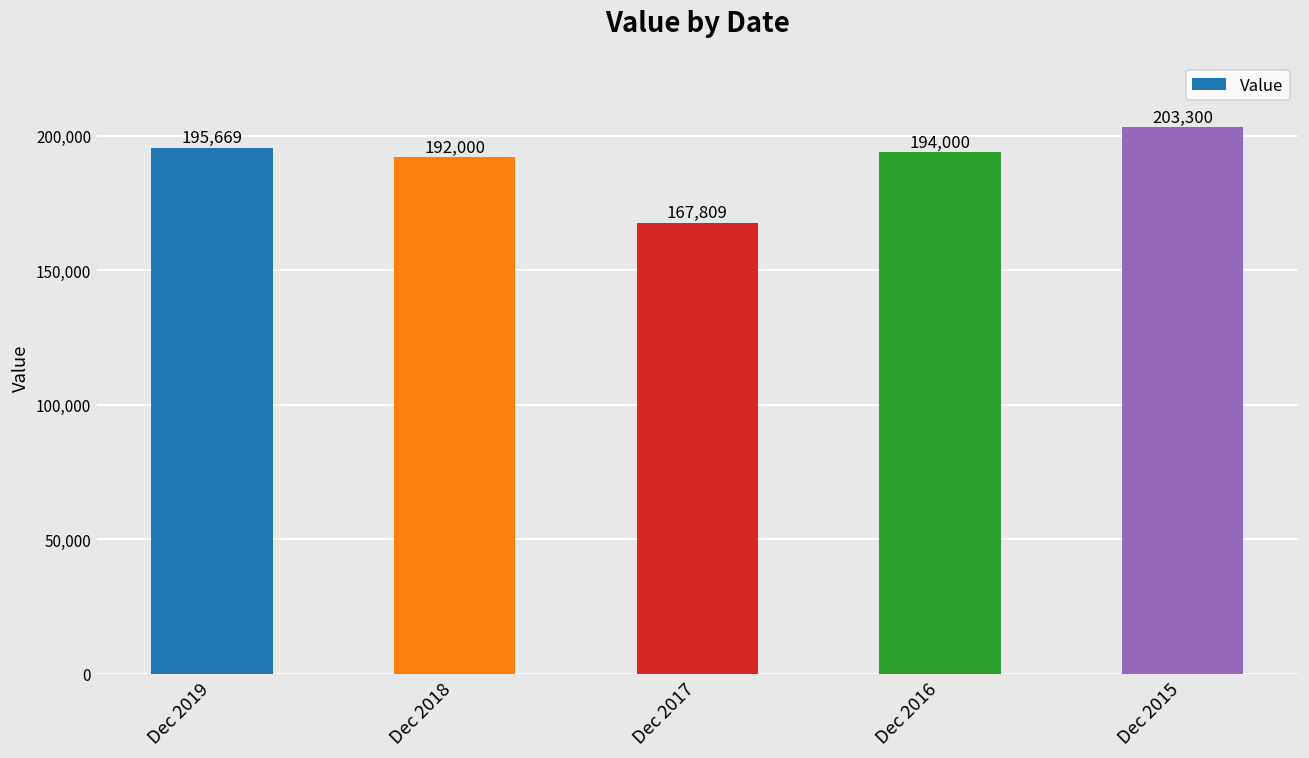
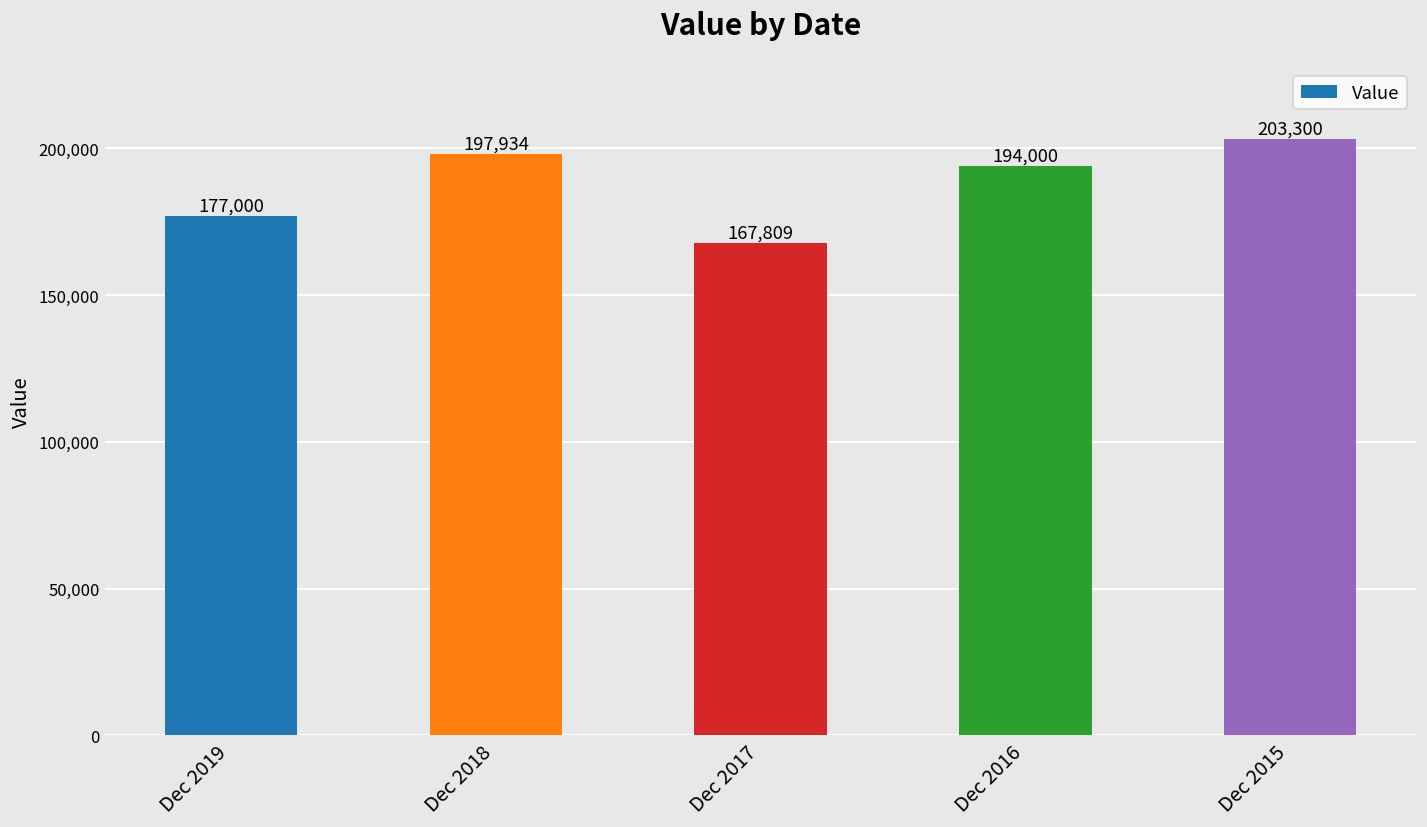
Dec 2019: 195,669 -> 177,000
Dec 2018: 192,000 -> 197,934
